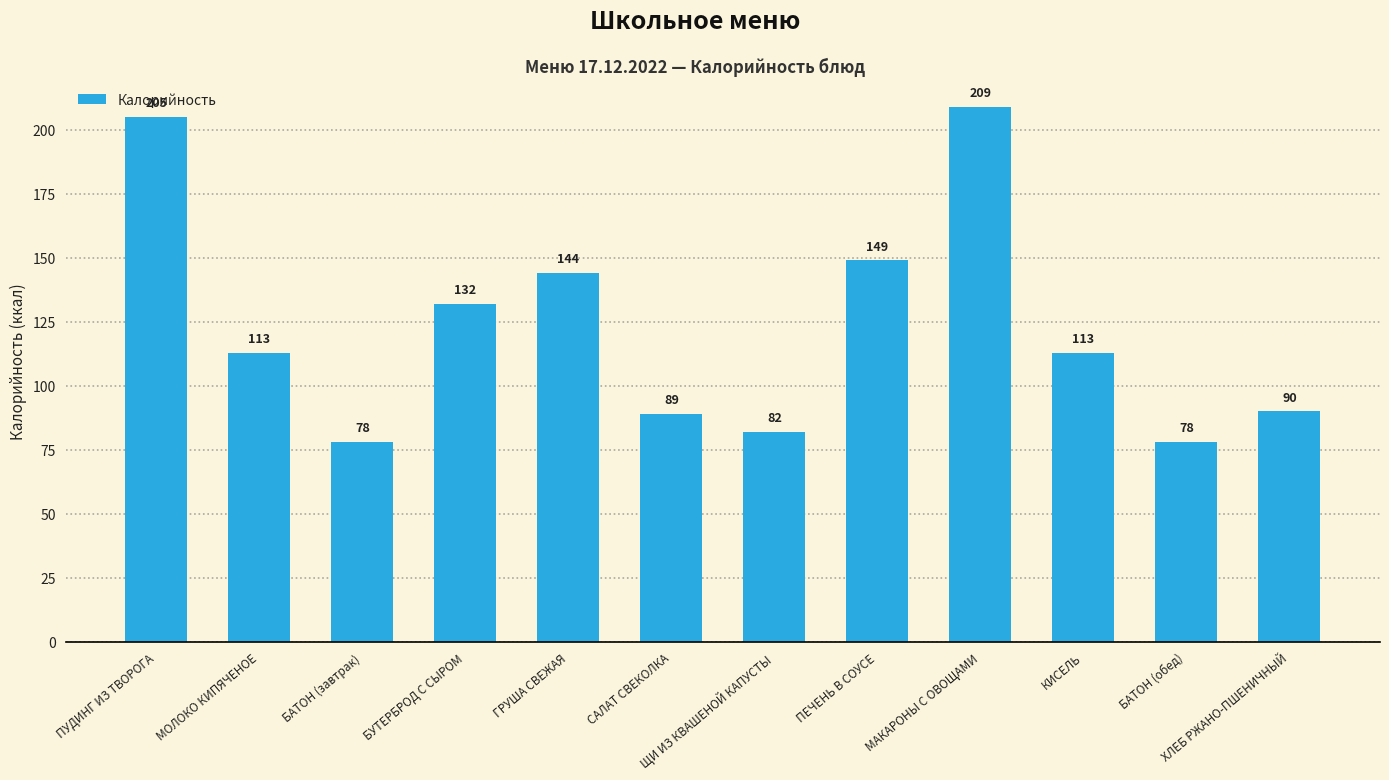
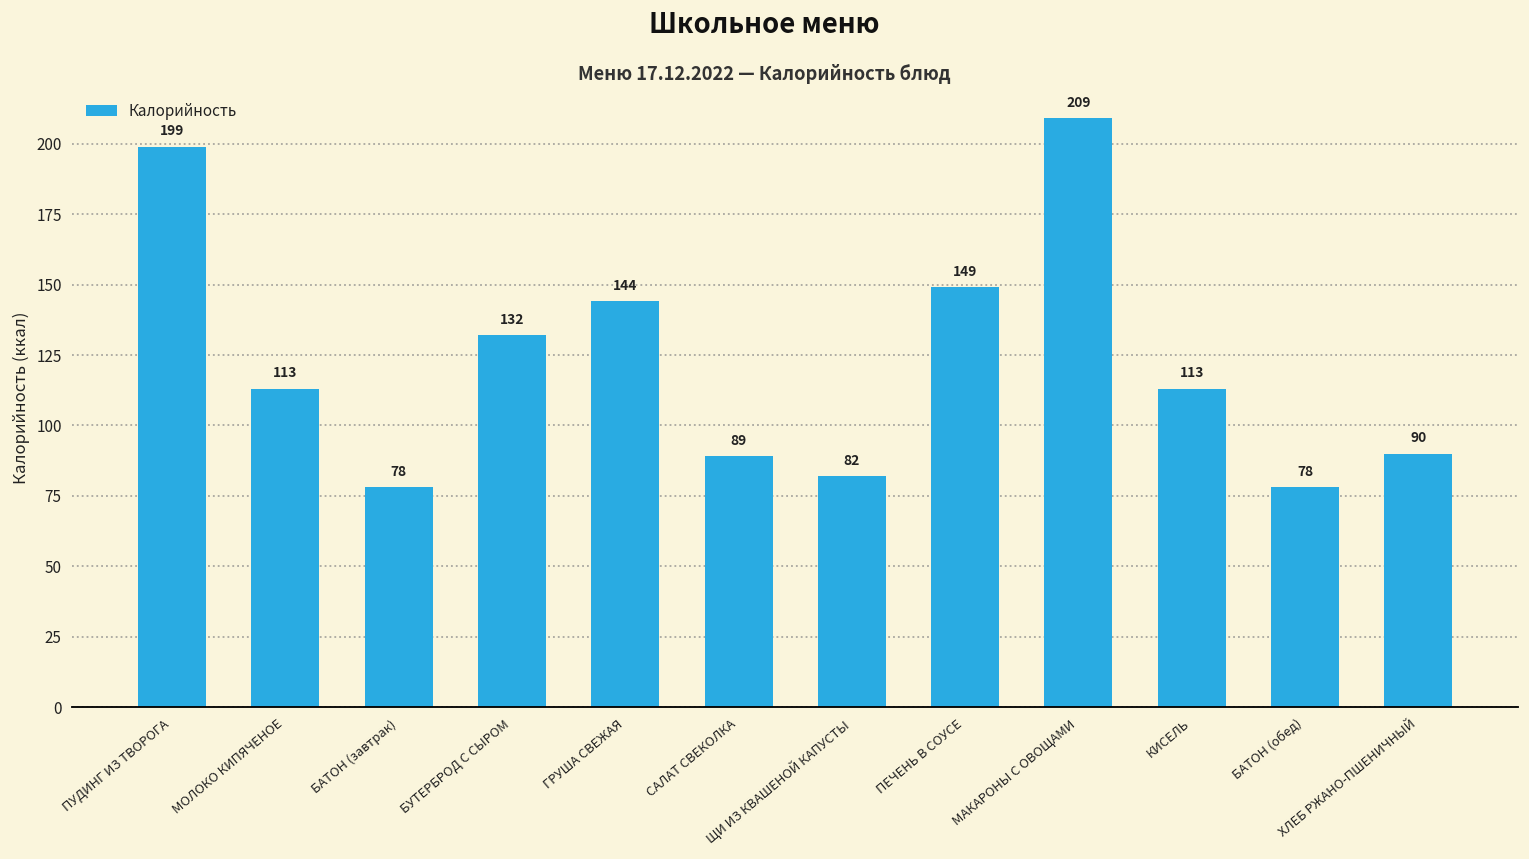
ПУДИНГ ИЗ ТВОРОГА: 205 -> 199
